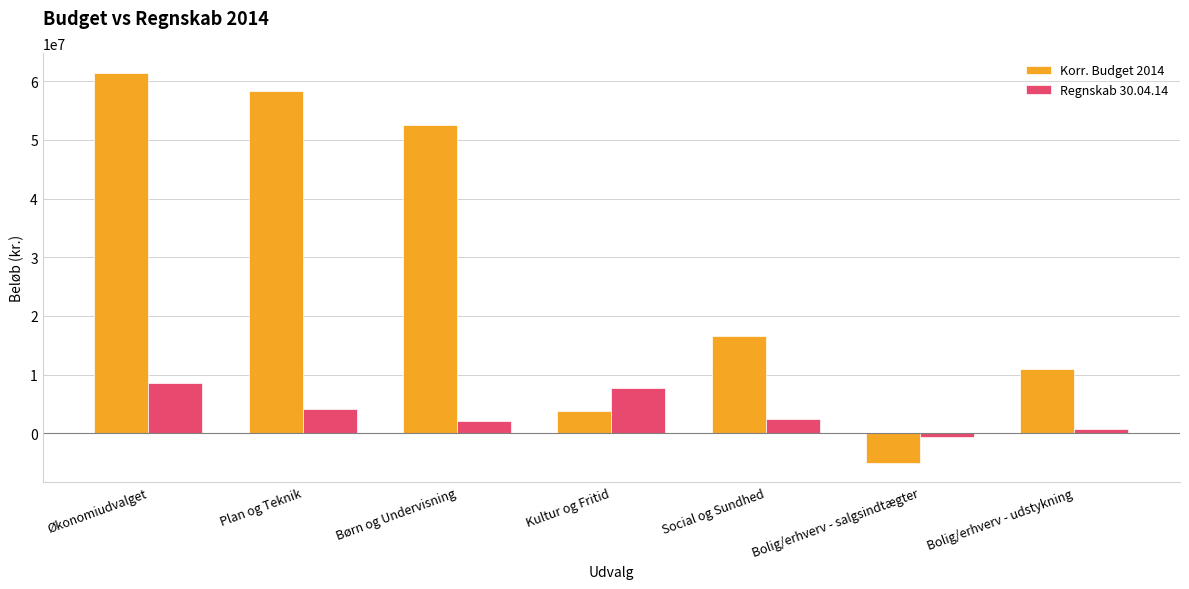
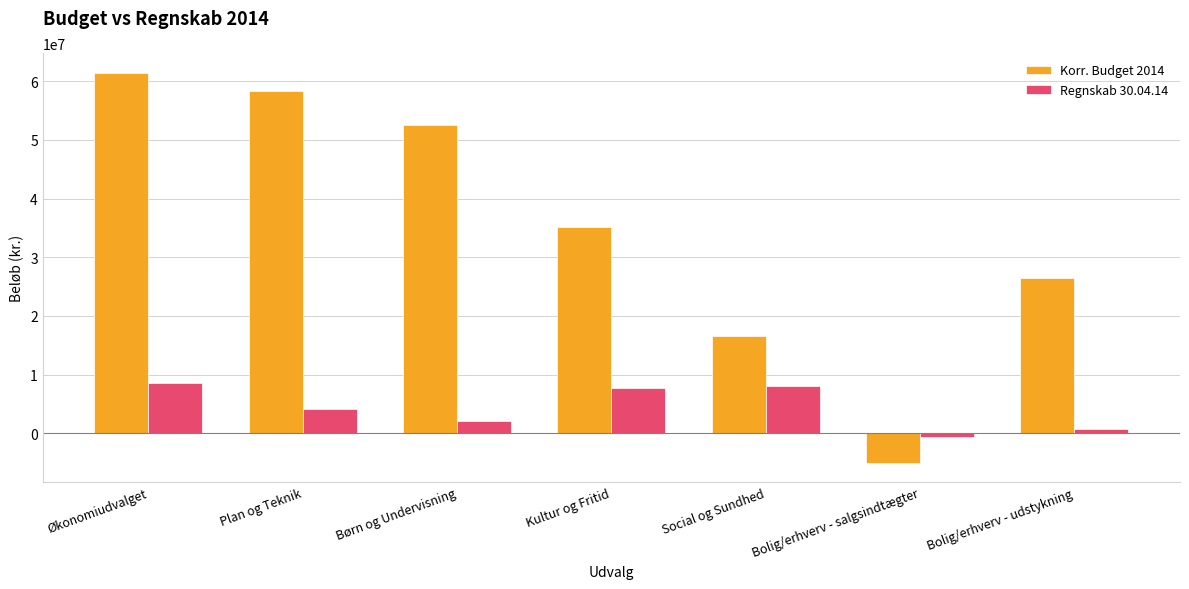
Korr. Budget 2014, Kultur og Fritid: 4000000 -> 35000000
Regnskab 30.04.14, Social og Sundhed: 2000000 -> 8000000
Korr. Budget 2014, Bolig/erhverv - udstykning: 11000000 -> 27000000
